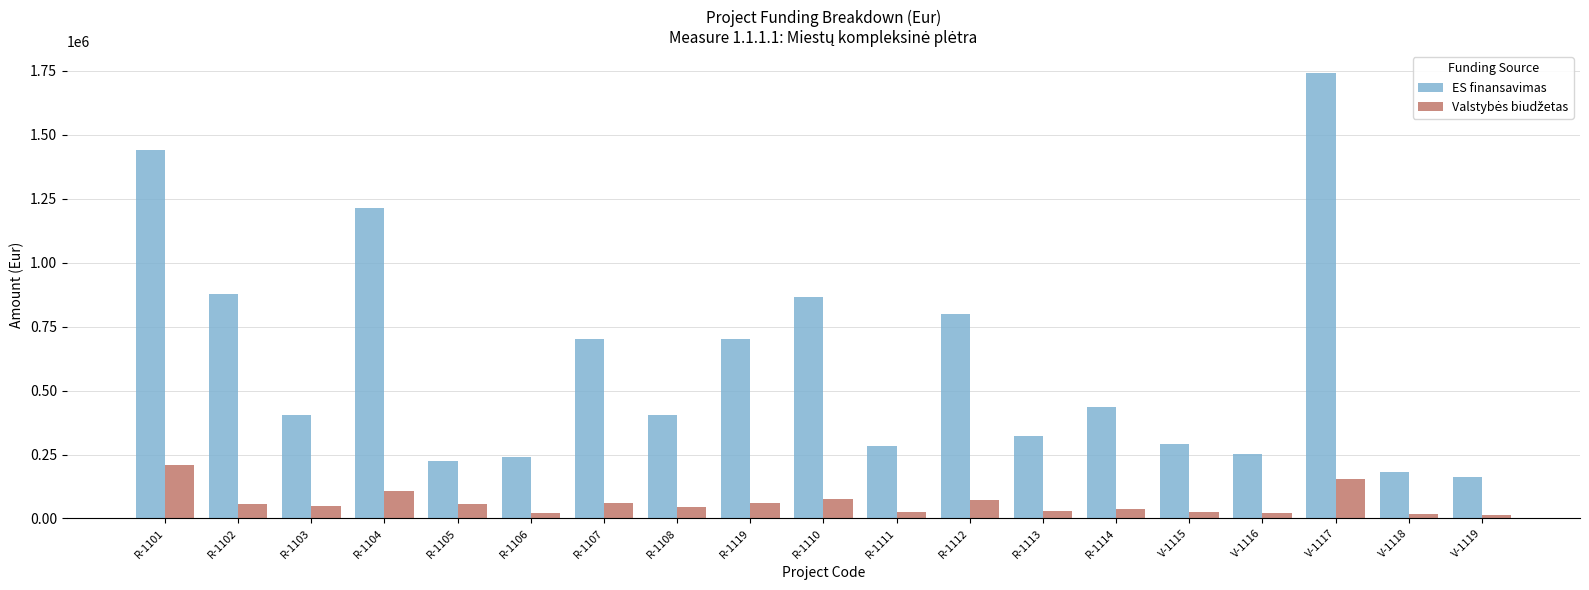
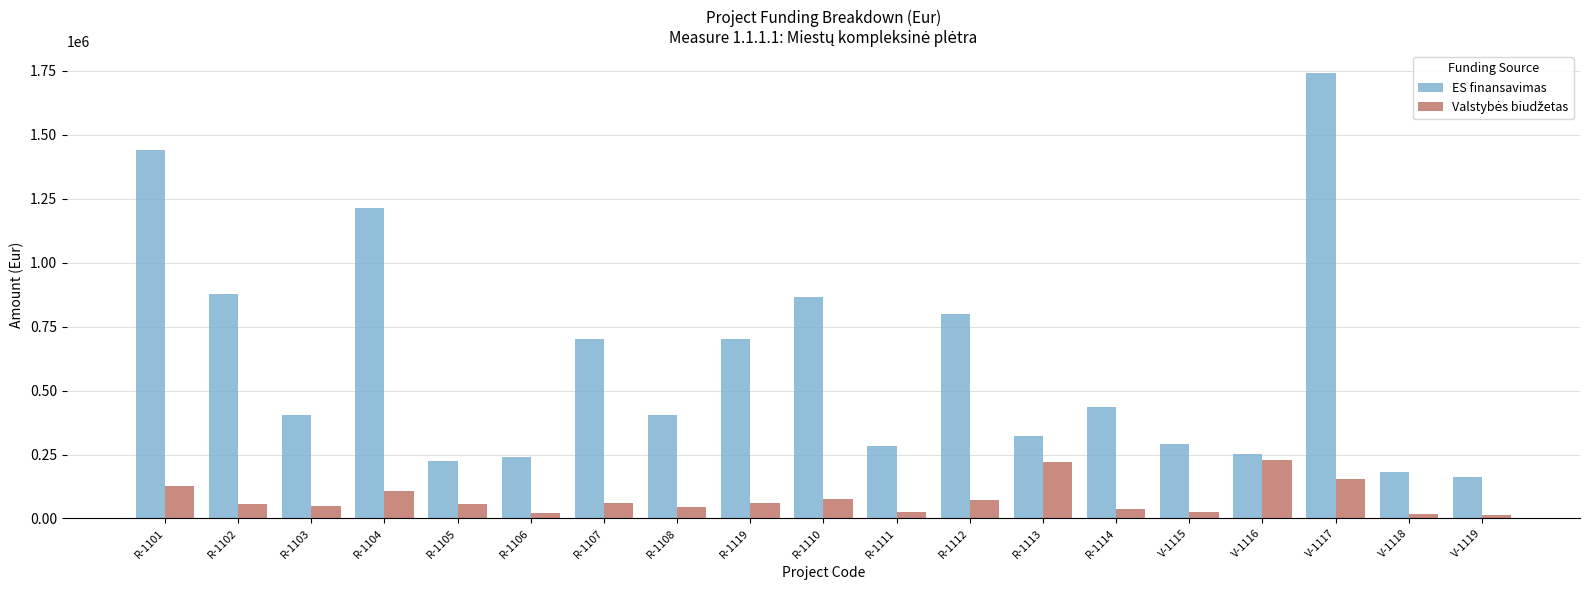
Valstybės biudžetas, R-1101: 210000 -> 130000
Valstybės biudžetas, R-1113: 30000 -> 220000
Valstybės biudžetas, V-1116: 20000 -> 230000
